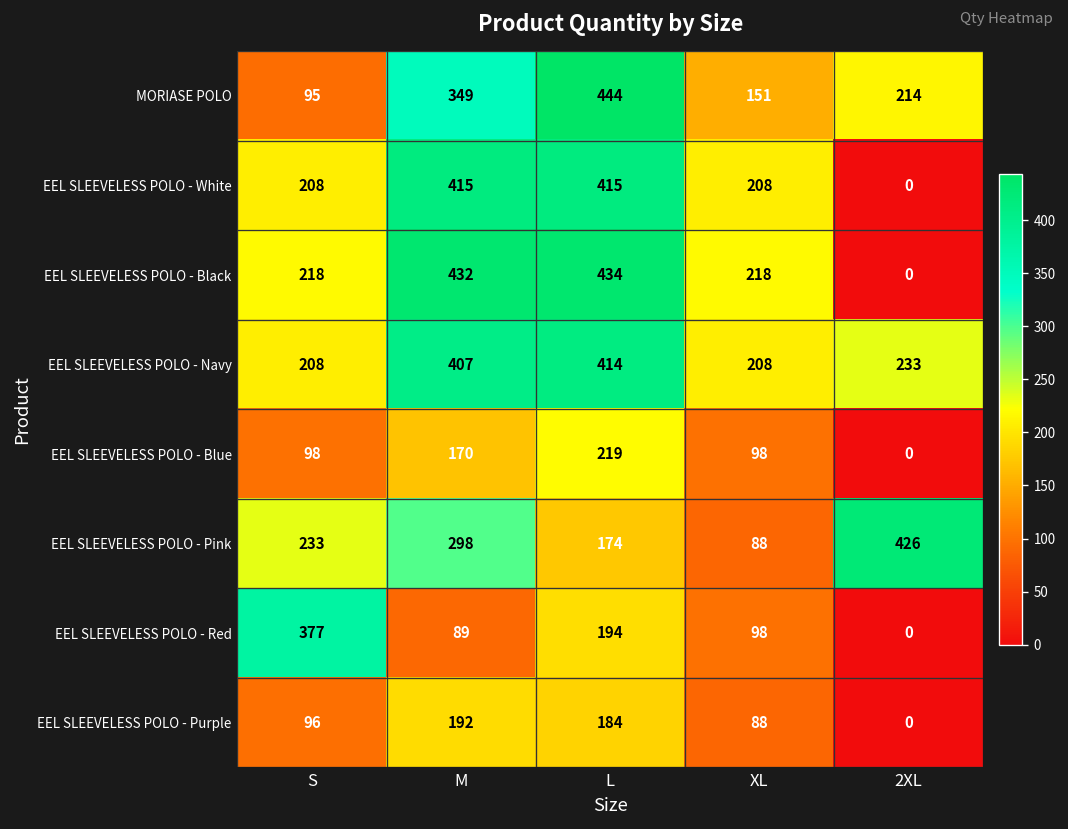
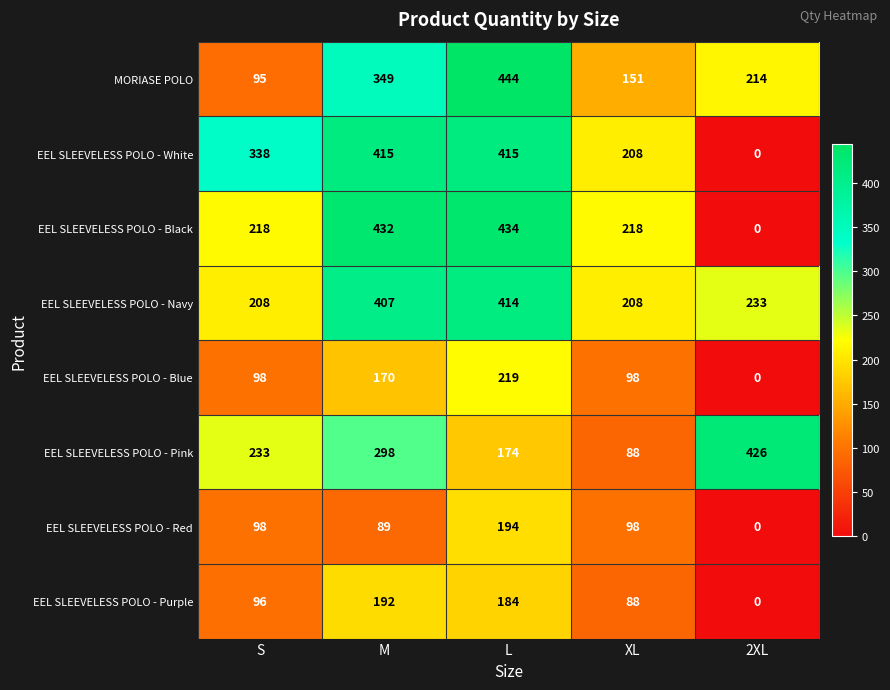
EEL SLEEVELESS POLO - White, S: 208 -> 338
EEL SLEEVELESS POLO - Red, S: 377 -> 98
